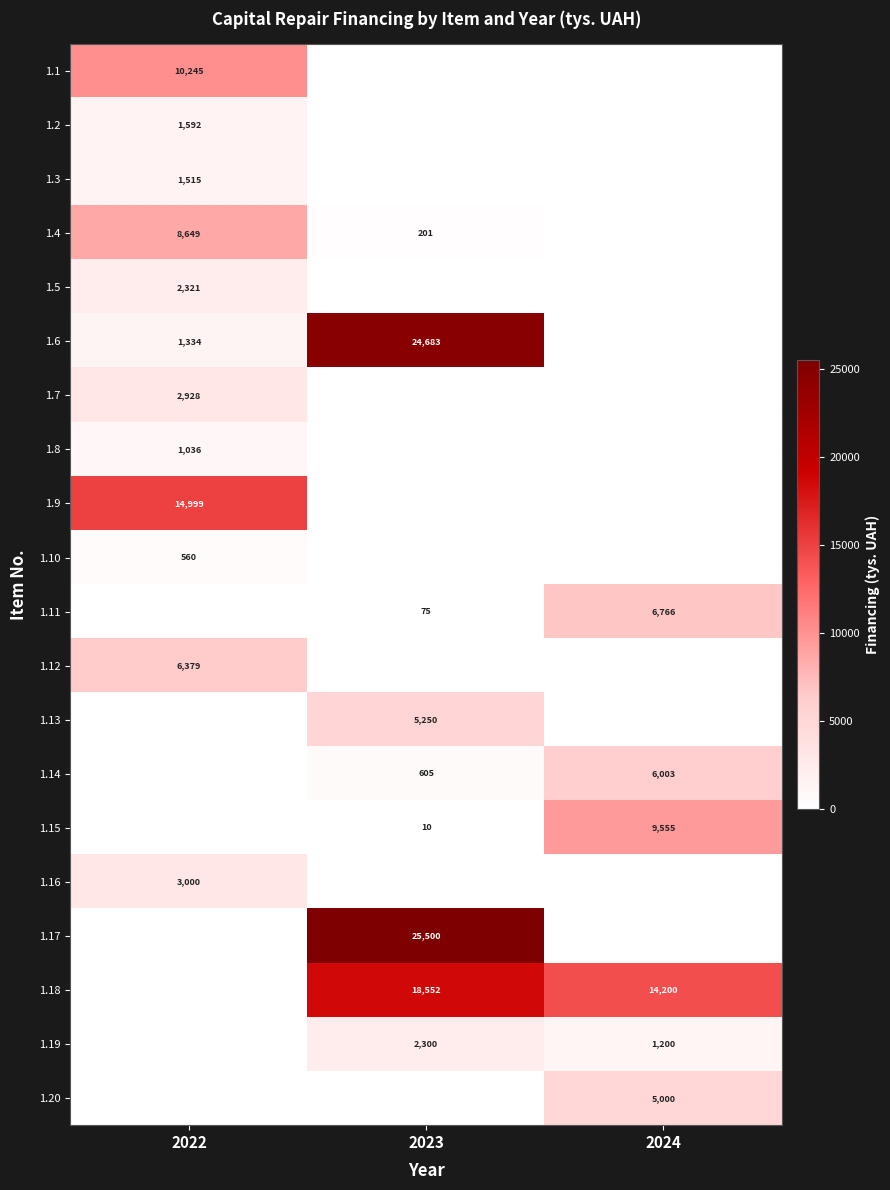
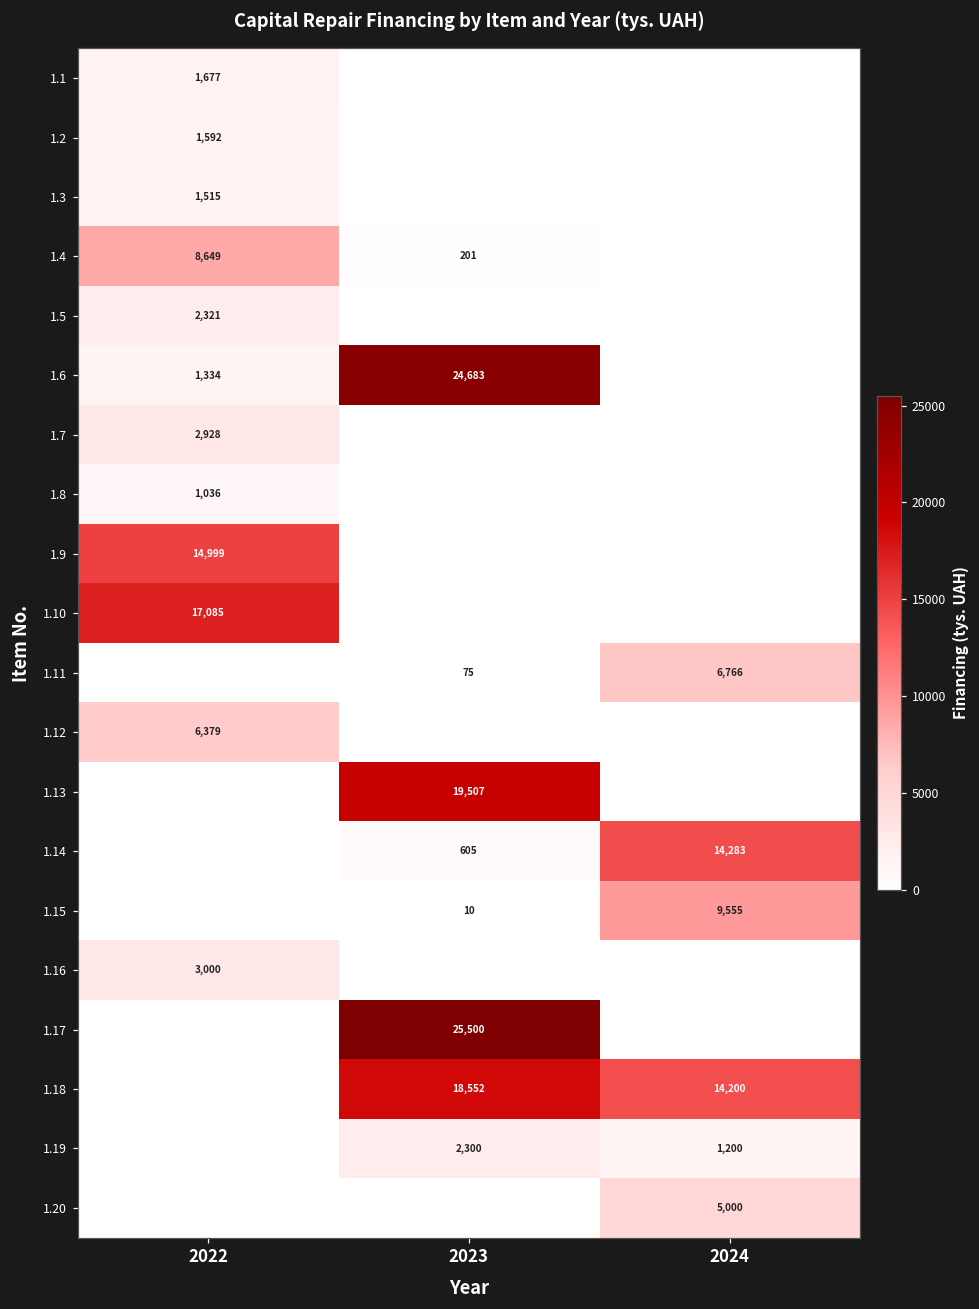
1.1, 2022: 10,245 -> 1,677
1.10, 2022: 560 -> 17,085
1.13, 2023: 5,250 -> 19,507
1.14, 2024: 6,003 -> 14,283
